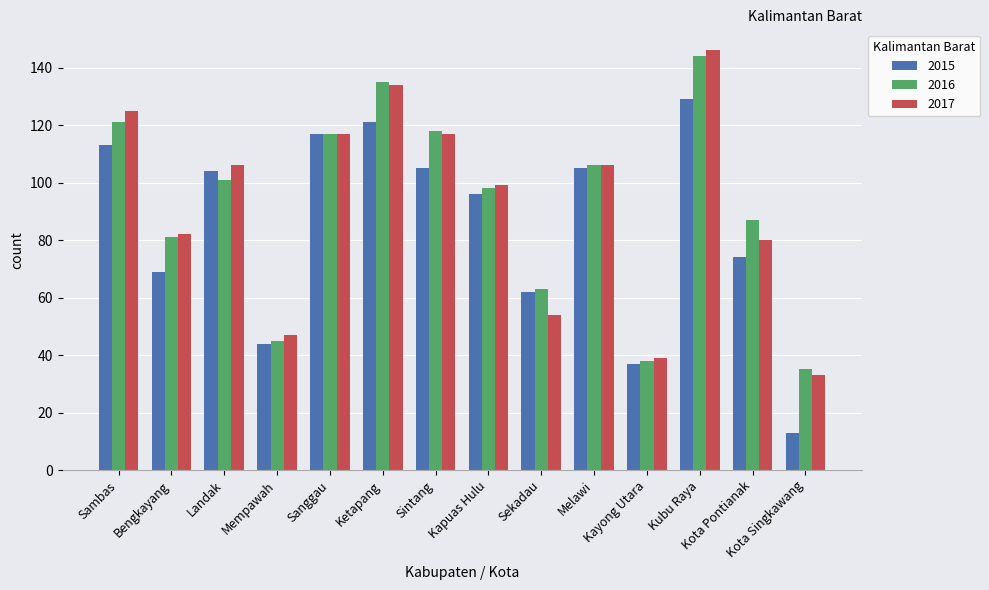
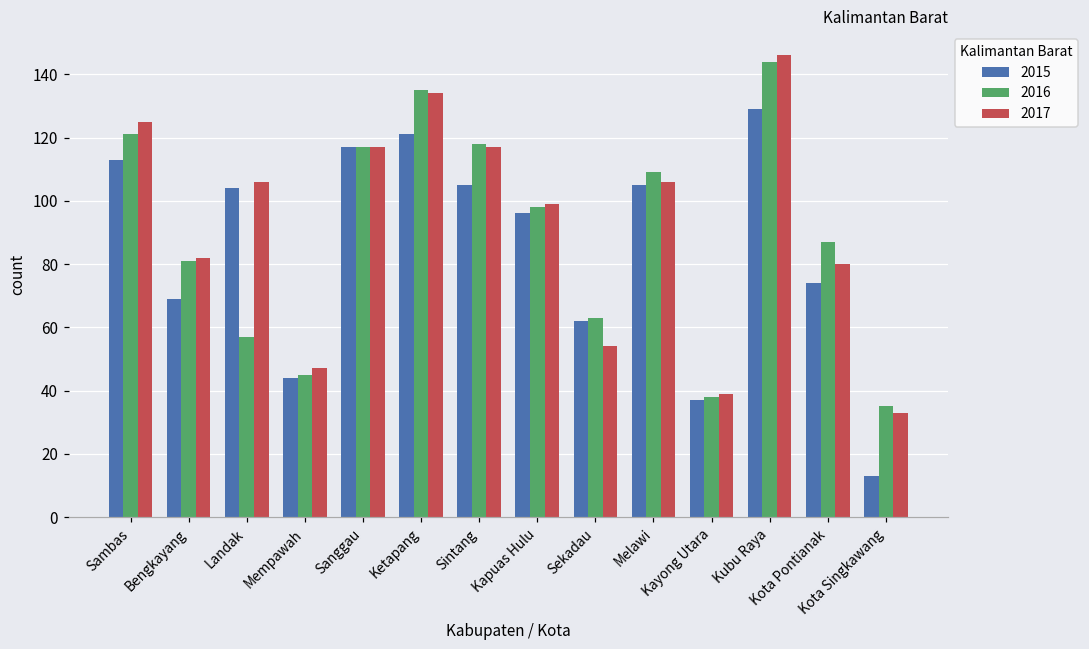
2016, Landak: 101 -> 57
2016, Melawi: 106 -> 109
